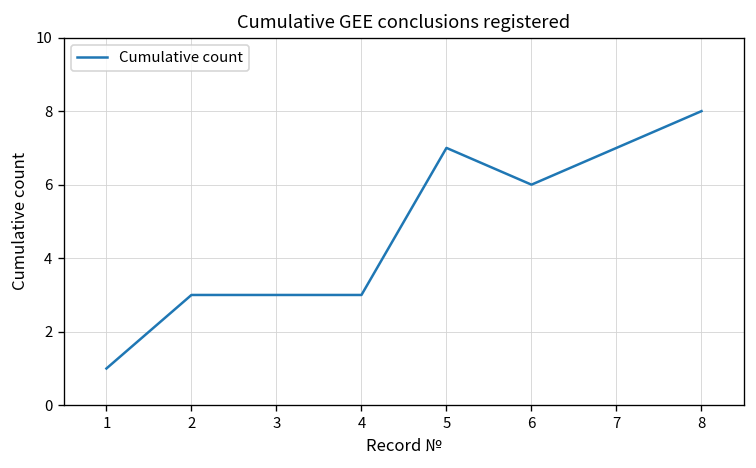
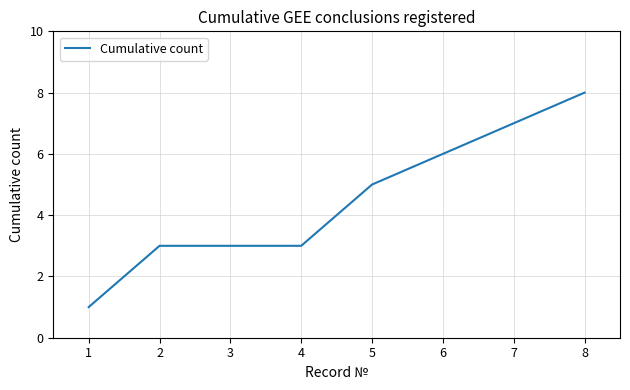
5: 7 -> 5
